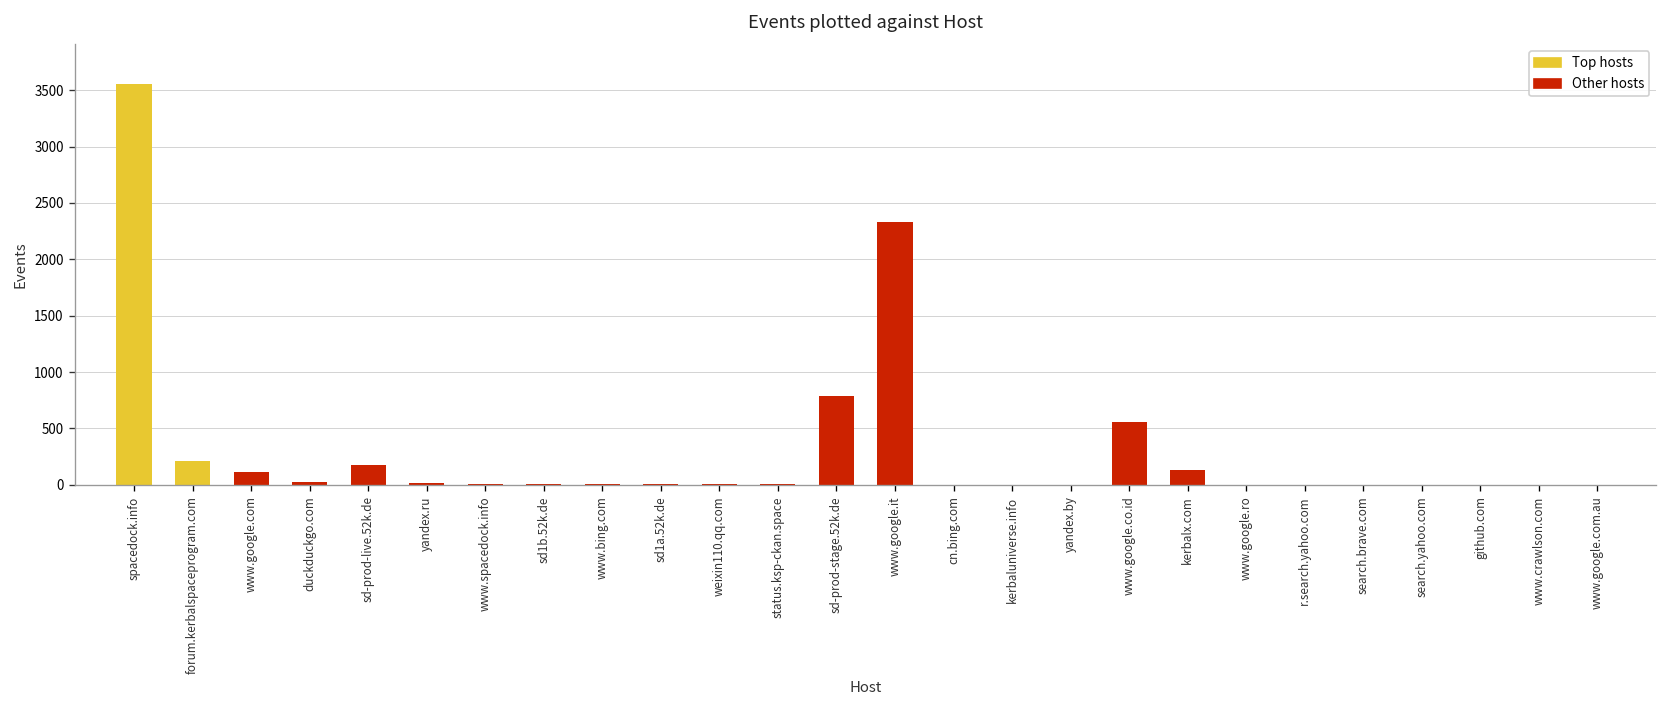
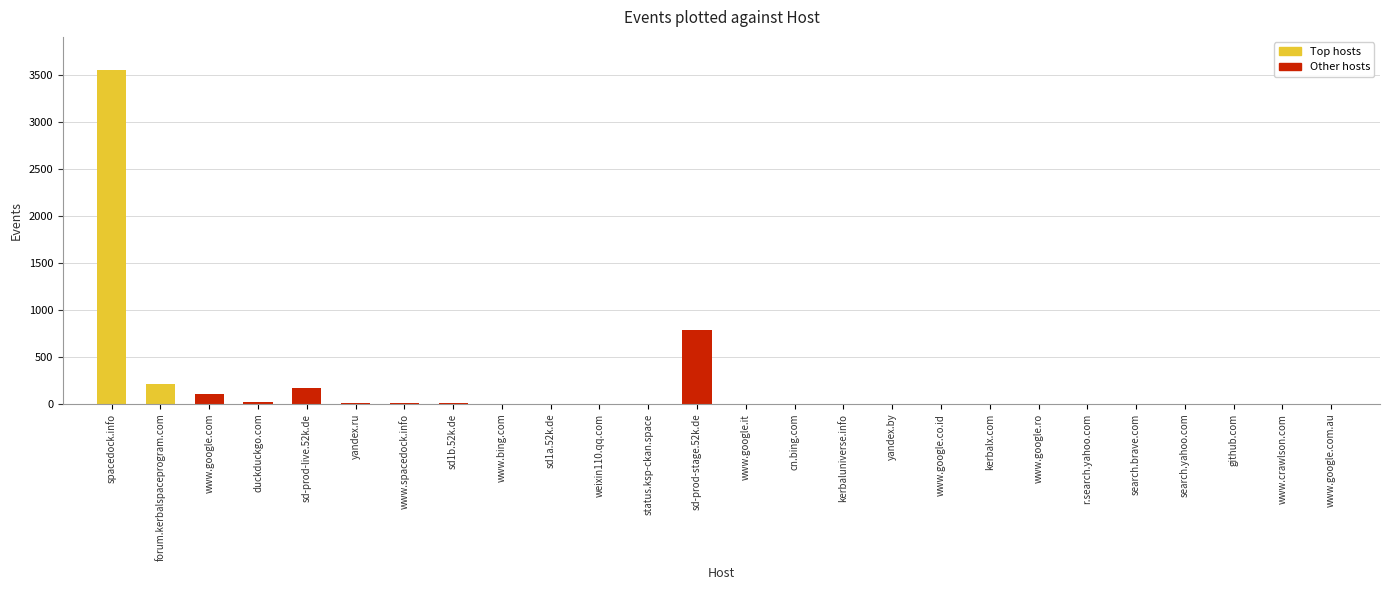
www.google.it: 2300 -> 0
www.google.co.id: 600 -> 0
kerbalx.com: 100 -> 0
